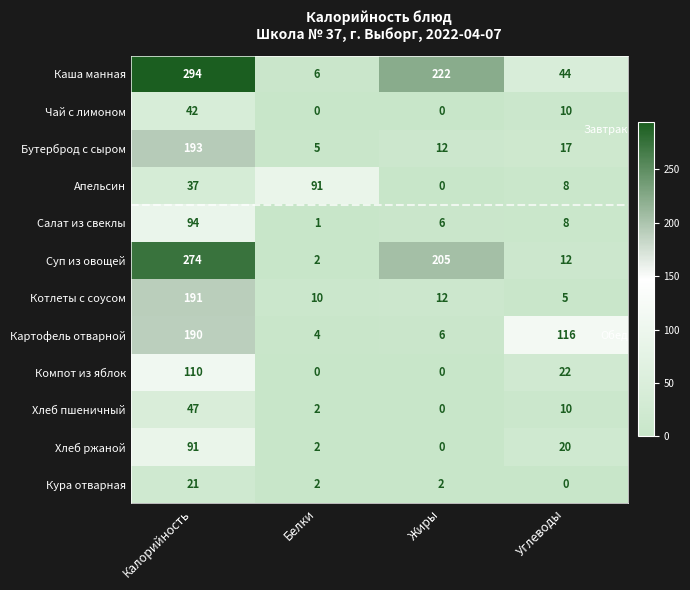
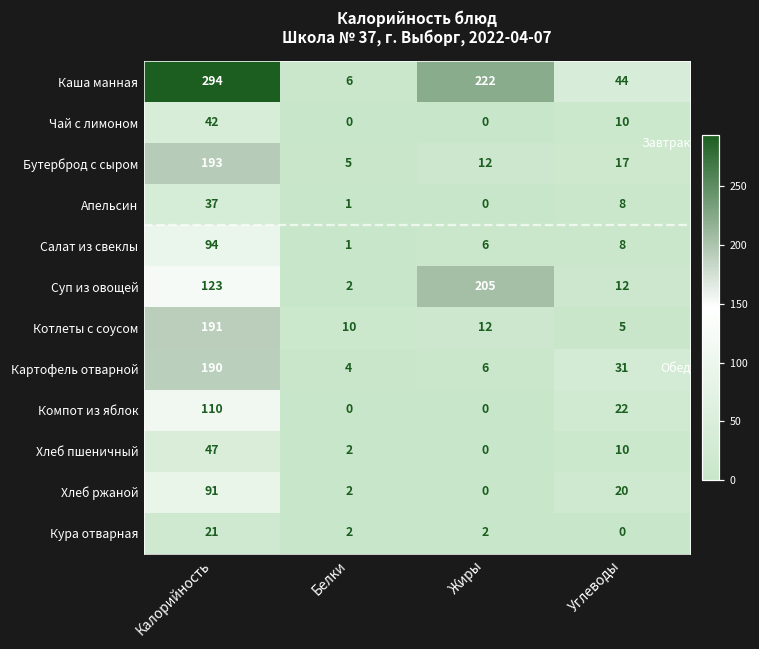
Апельсин, Белки: 91 -> 1
Суп из овощей, Калорийность: 274 -> 123
Картофель отварной, Углеводы: 116 -> 31
